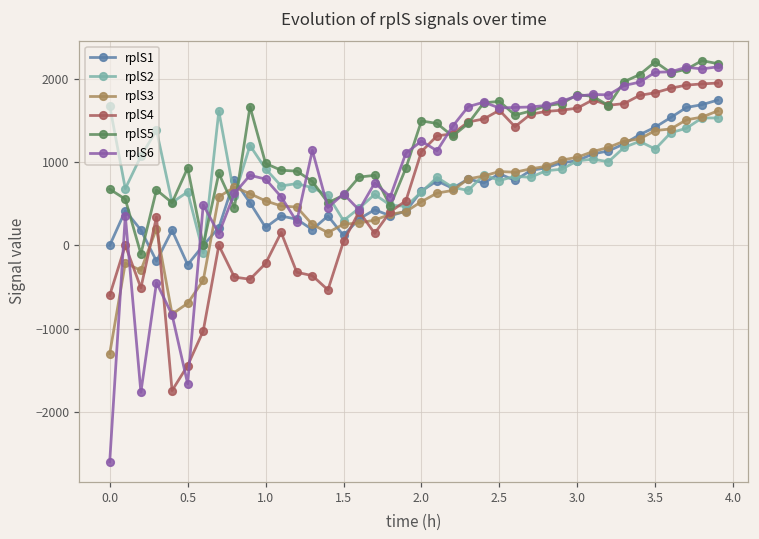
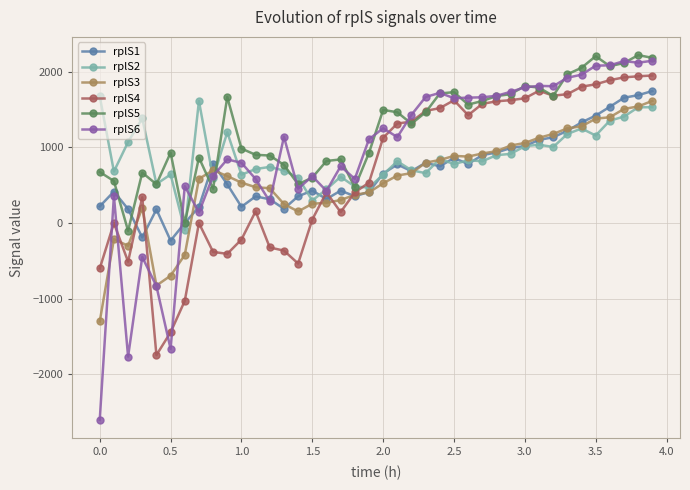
rplS1, 0.0: 0 -> 200
rplS2, 1.0: 900 -> 600
rplS1, 1.5: 100 -> 400
